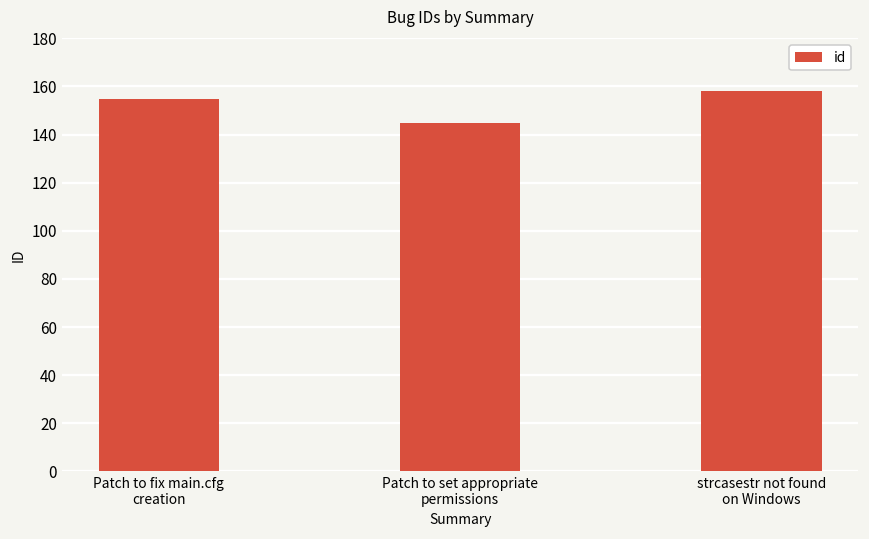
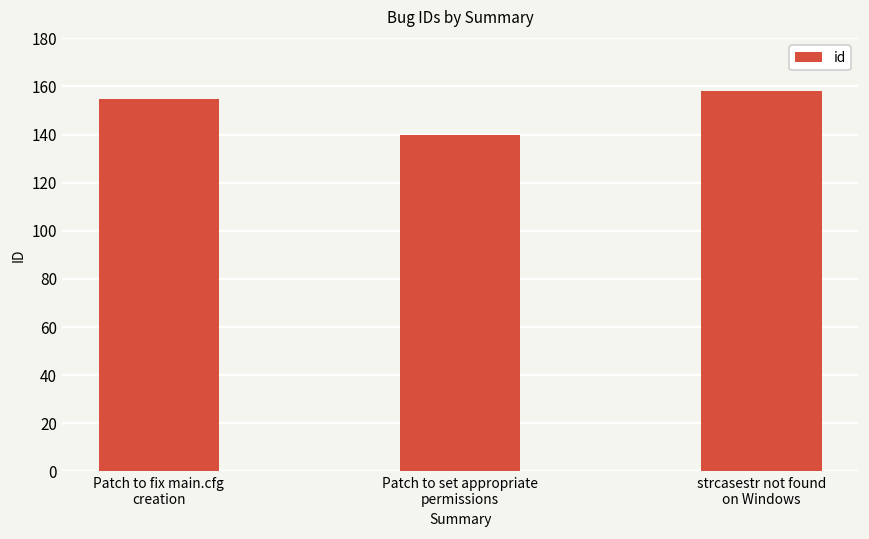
Patch to set appropriate permissions: 145 -> 140
